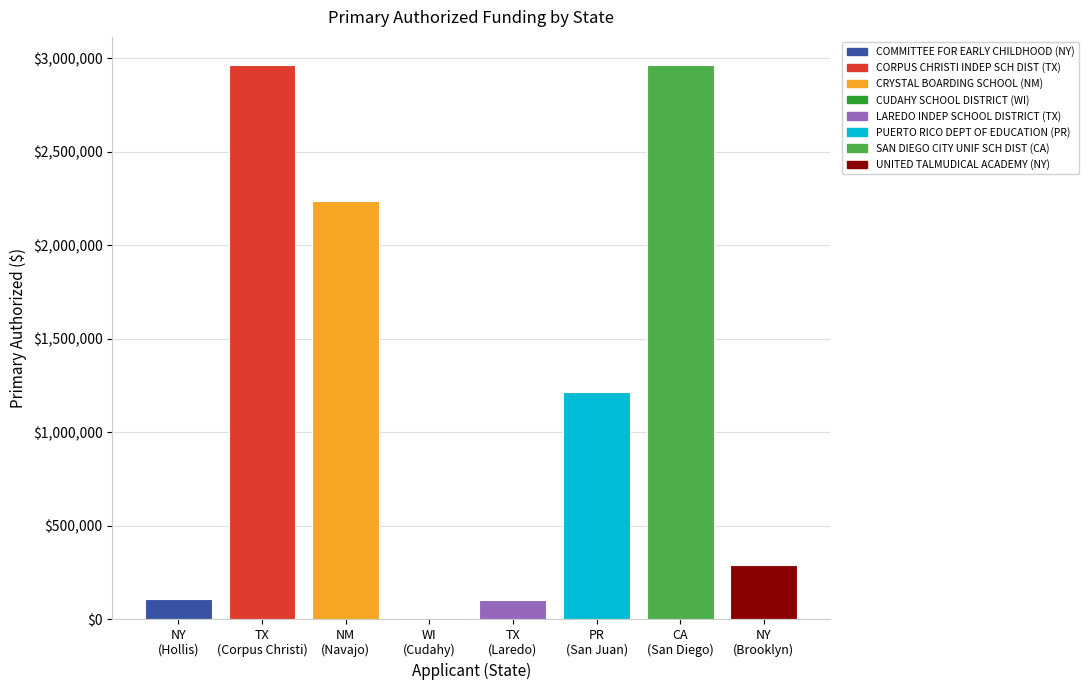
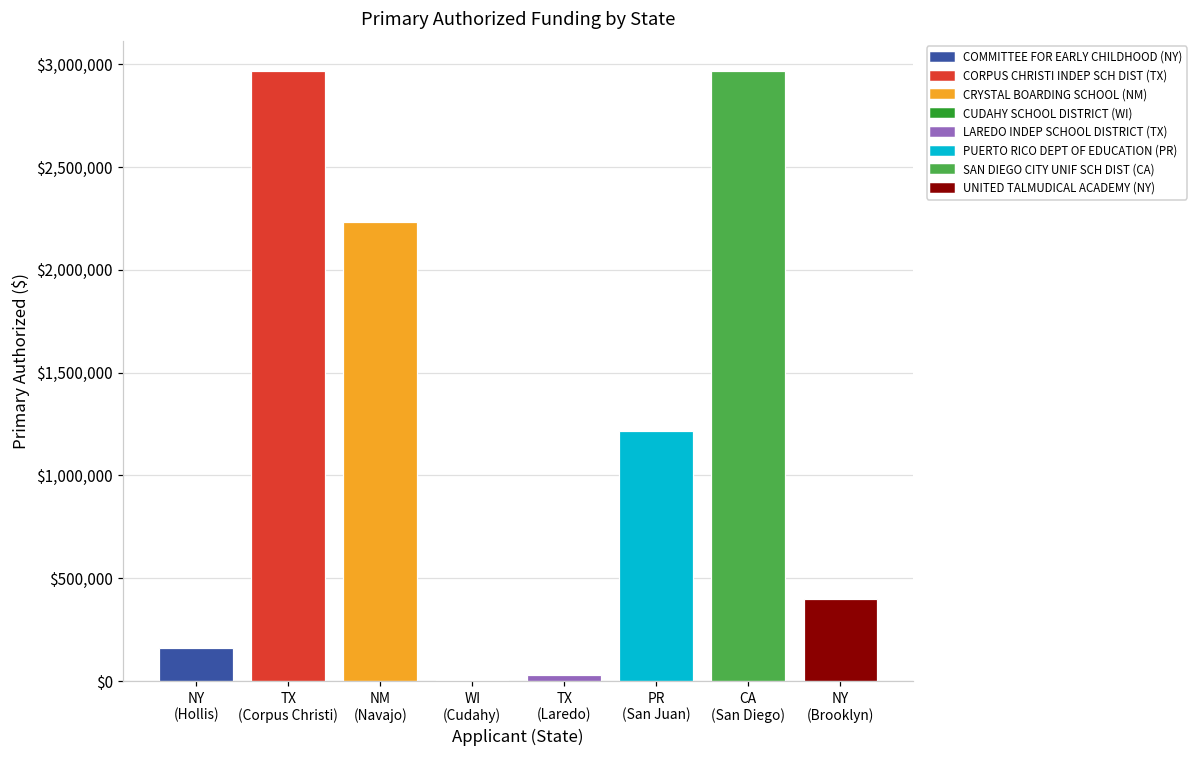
NY (Hollis): $110,000 -> $160,000
TX (Laredo): $100,000 -> $30,000
NY (Brooklyn): $290,000 -> $400,000
